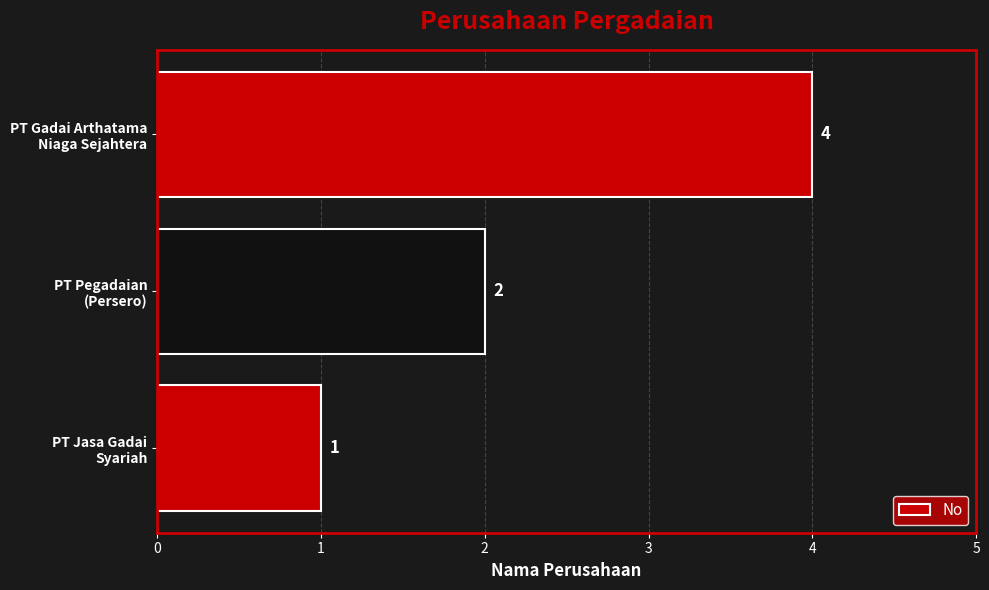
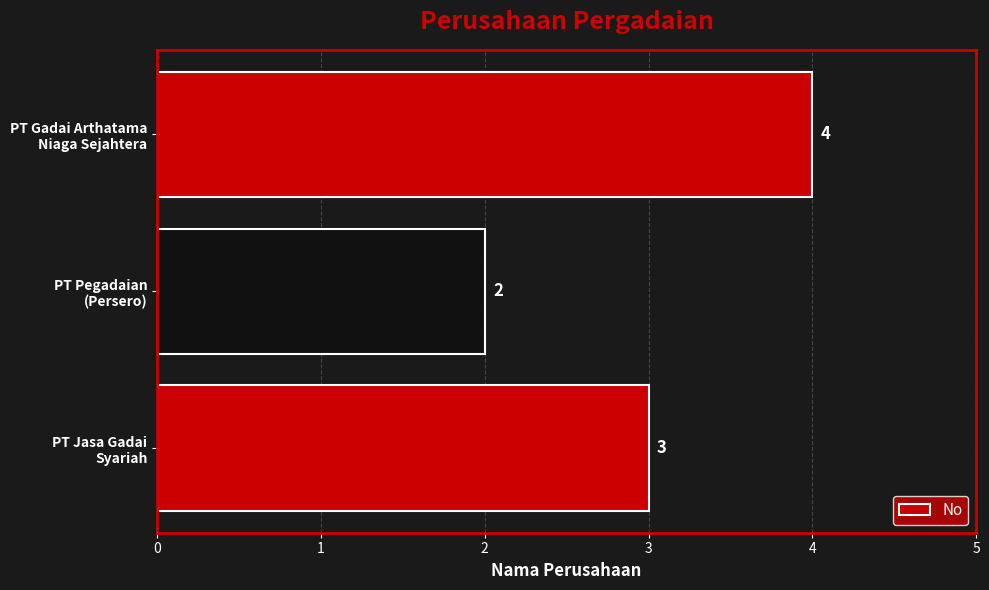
PT Jasa Gadai Syariah: 1 -> 3
